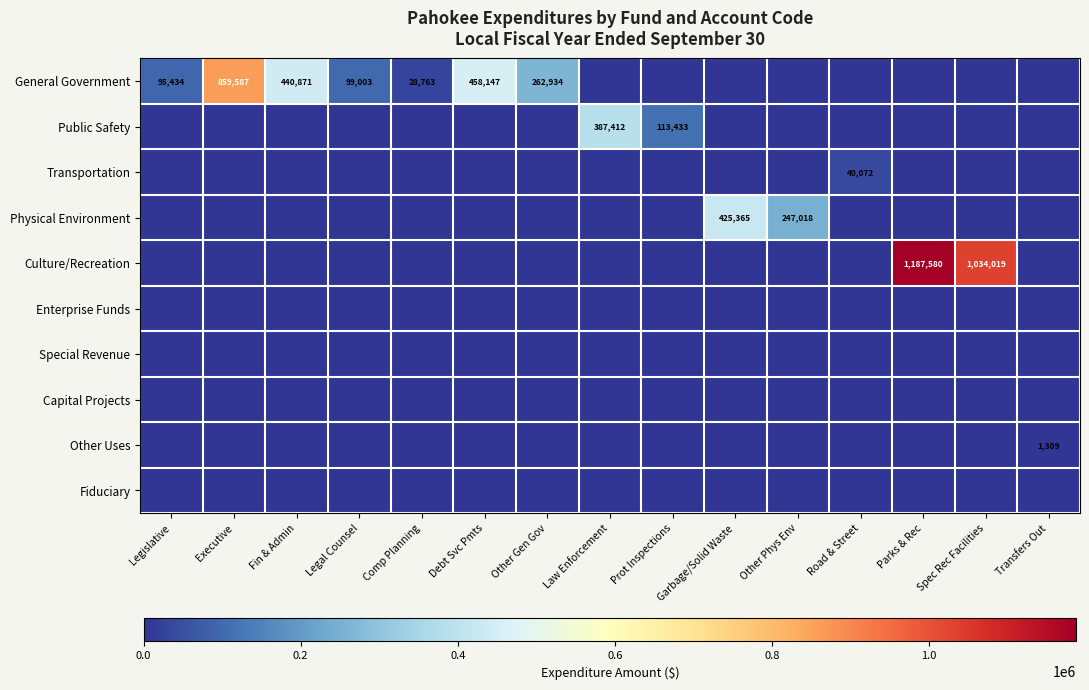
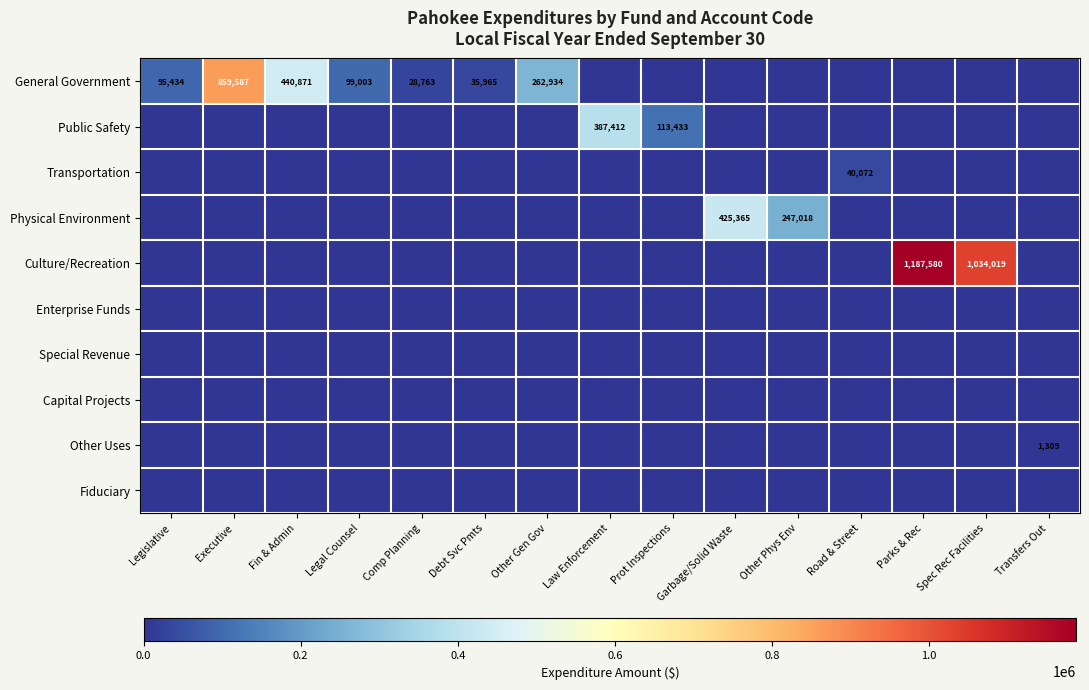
General Government, Debt Svc Pmts: 458,147 -> 35,965
